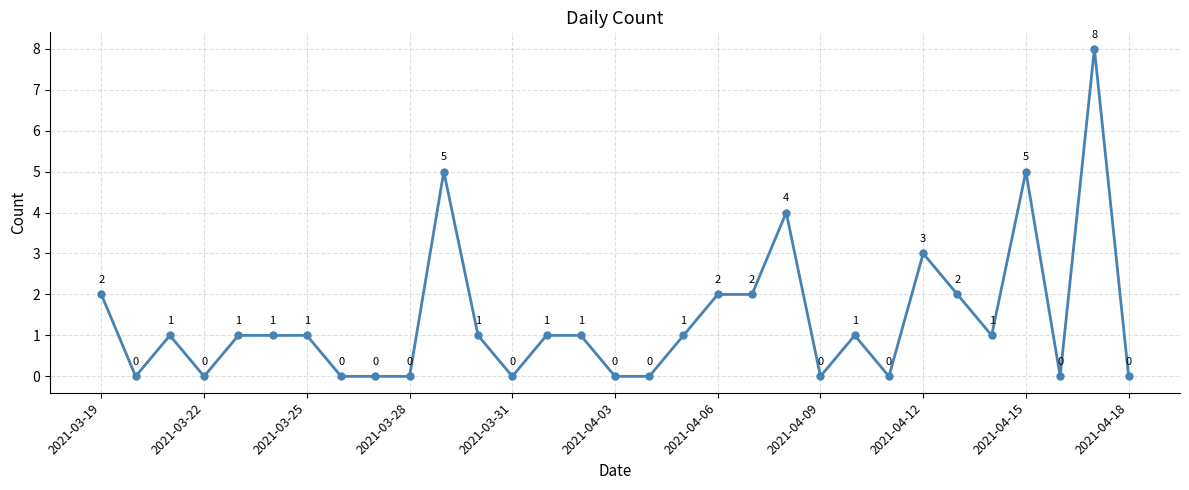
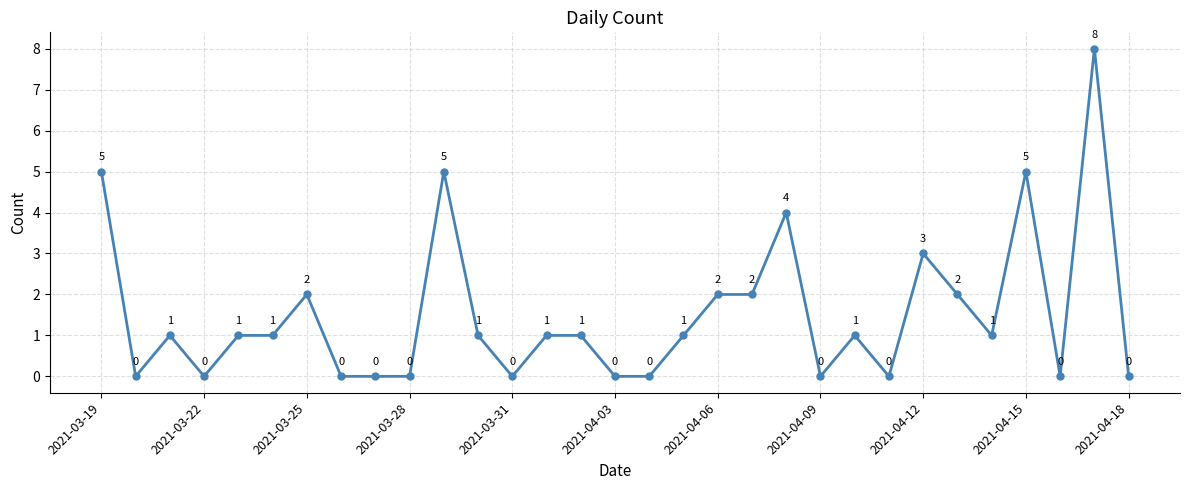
2021-03-19: 2 -> 5
2021-03-25: 1 -> 2
